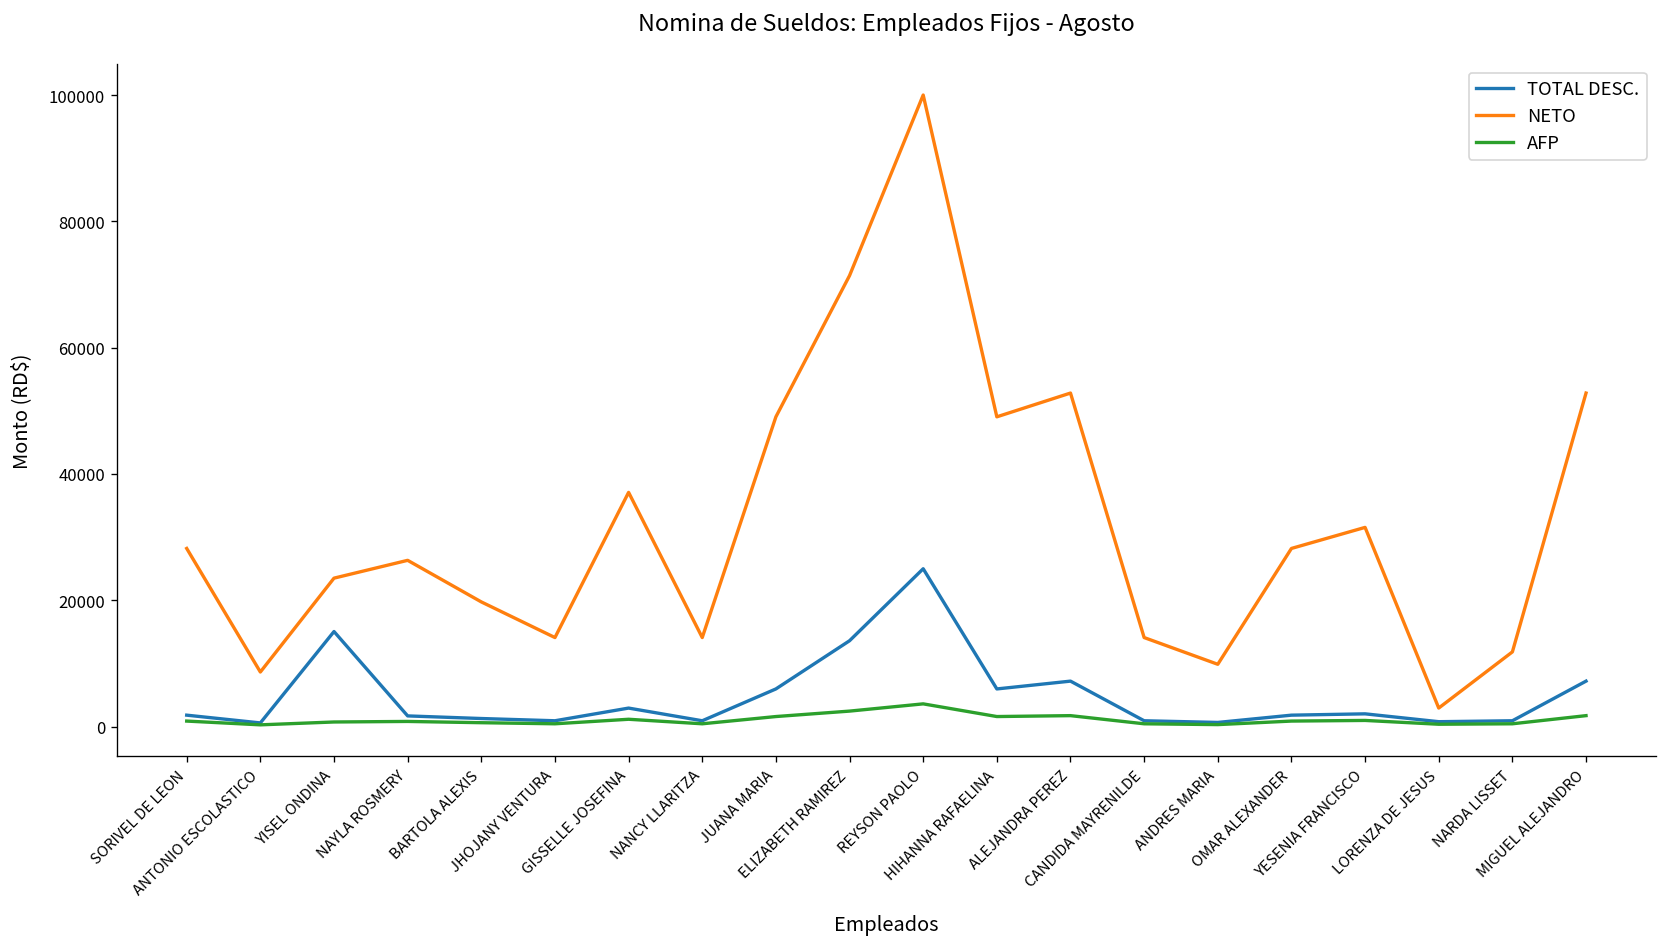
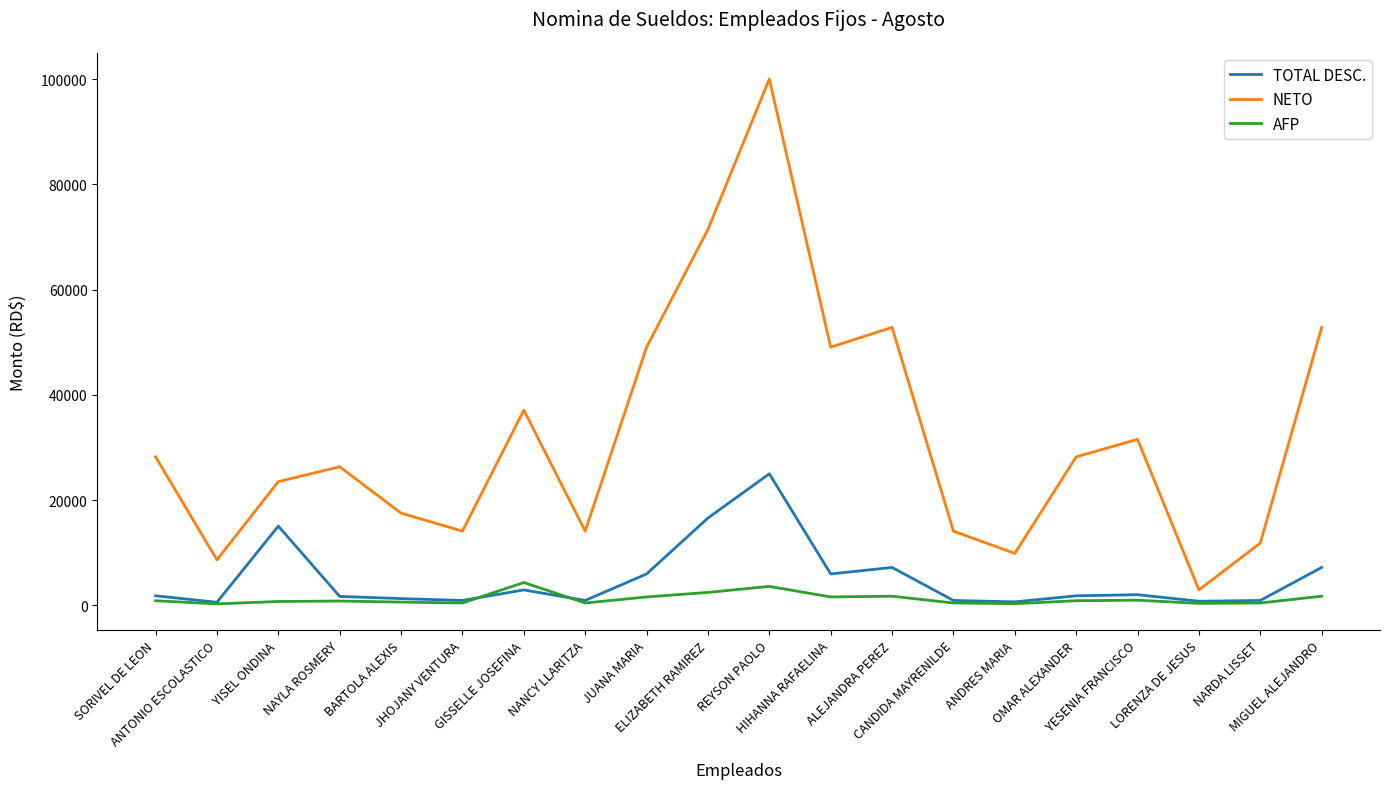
NETO, BARTOLA ALEXIS: 20000 -> 18000
AFP, GISSELLE JOSEFINA: 1000 -> 4000
TOTAL DESC., ELIZABETH RAMIREZ: 14000 -> 17000
